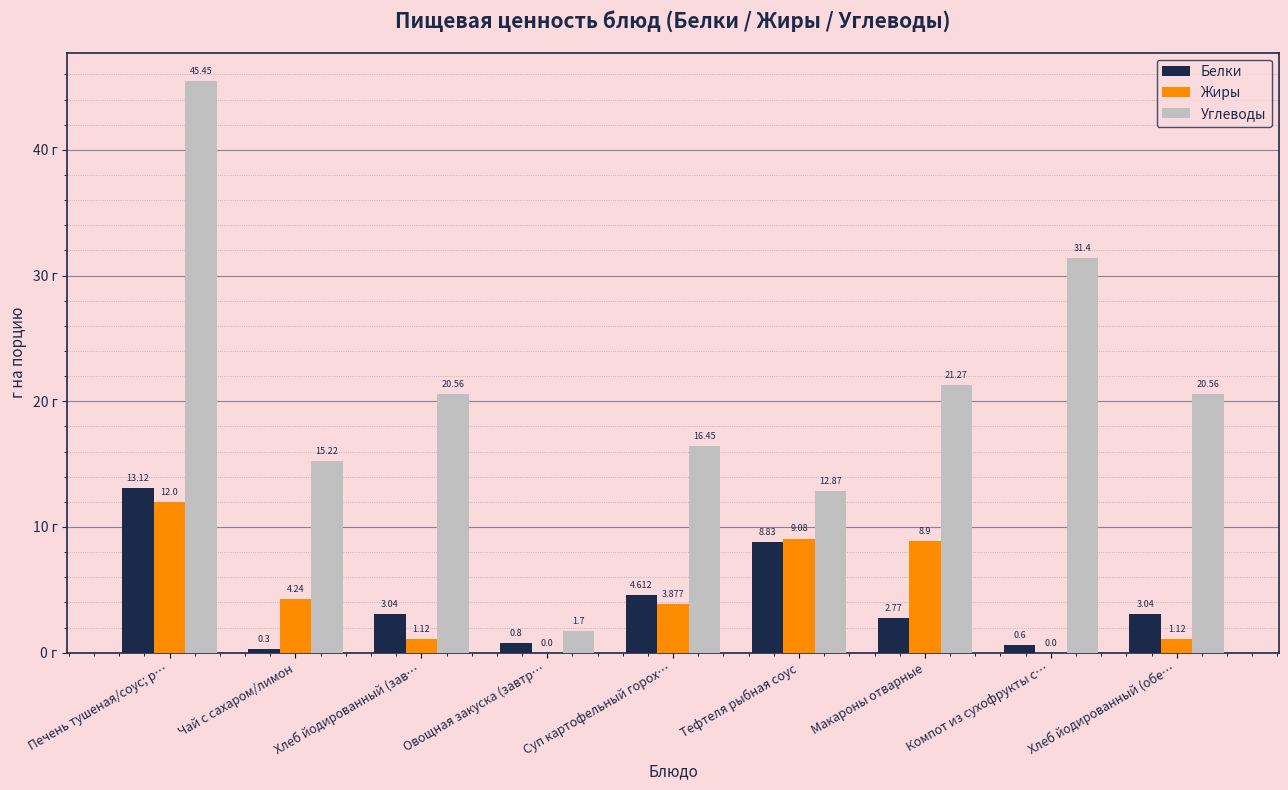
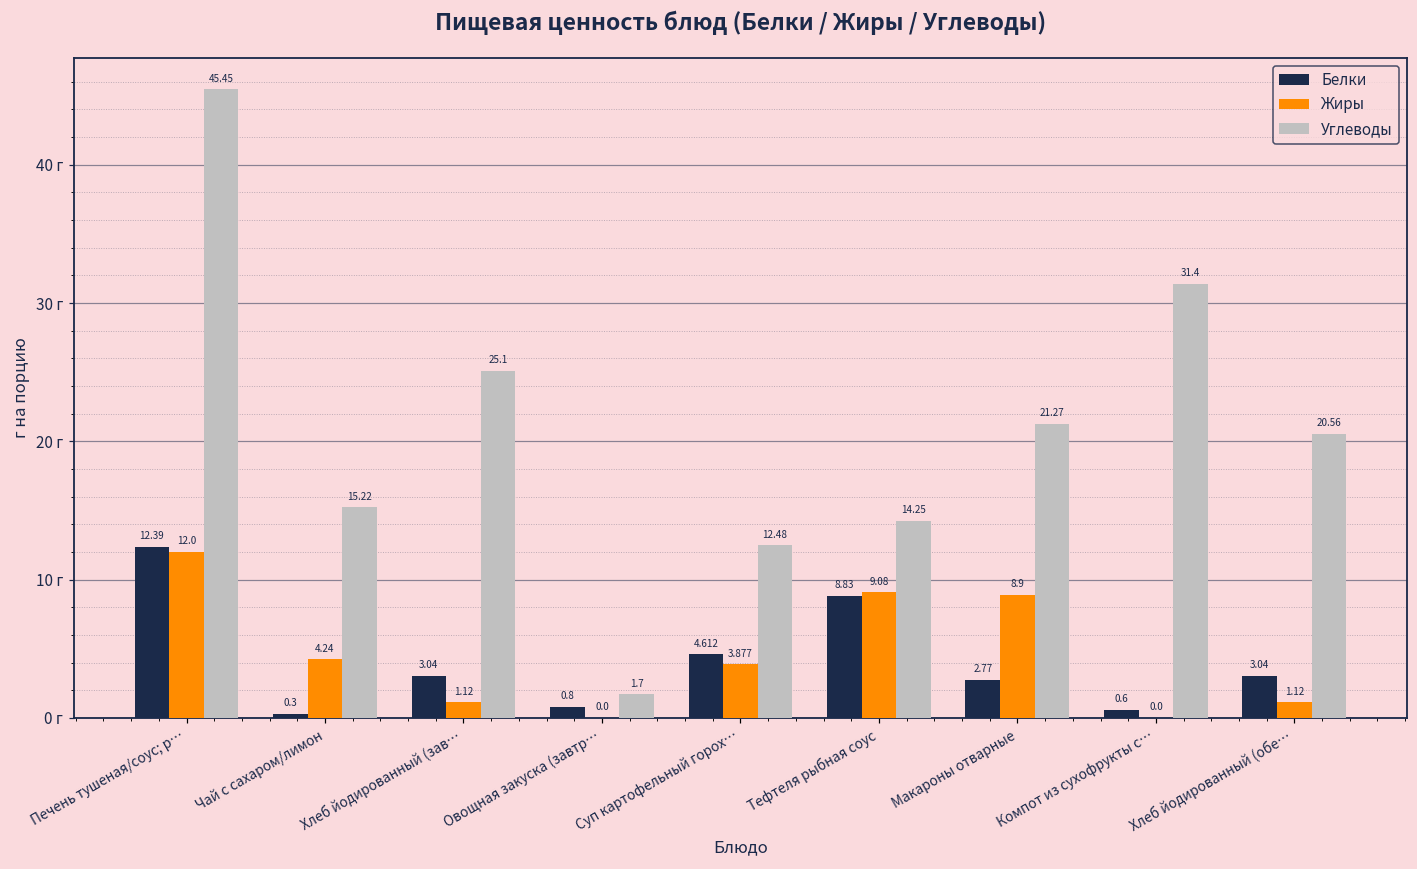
Белки, Печень тушеная/соус; р…: 13.12 -> 12.39
Углеводы, Хлеб йодированный (зав…: 20.56 -> 25.1
Углеводы, Суп картофельный горох…: 16.45 -> 12.48
Углеводы, Тефтеля рыбная соус: 12.87 -> 14.25
